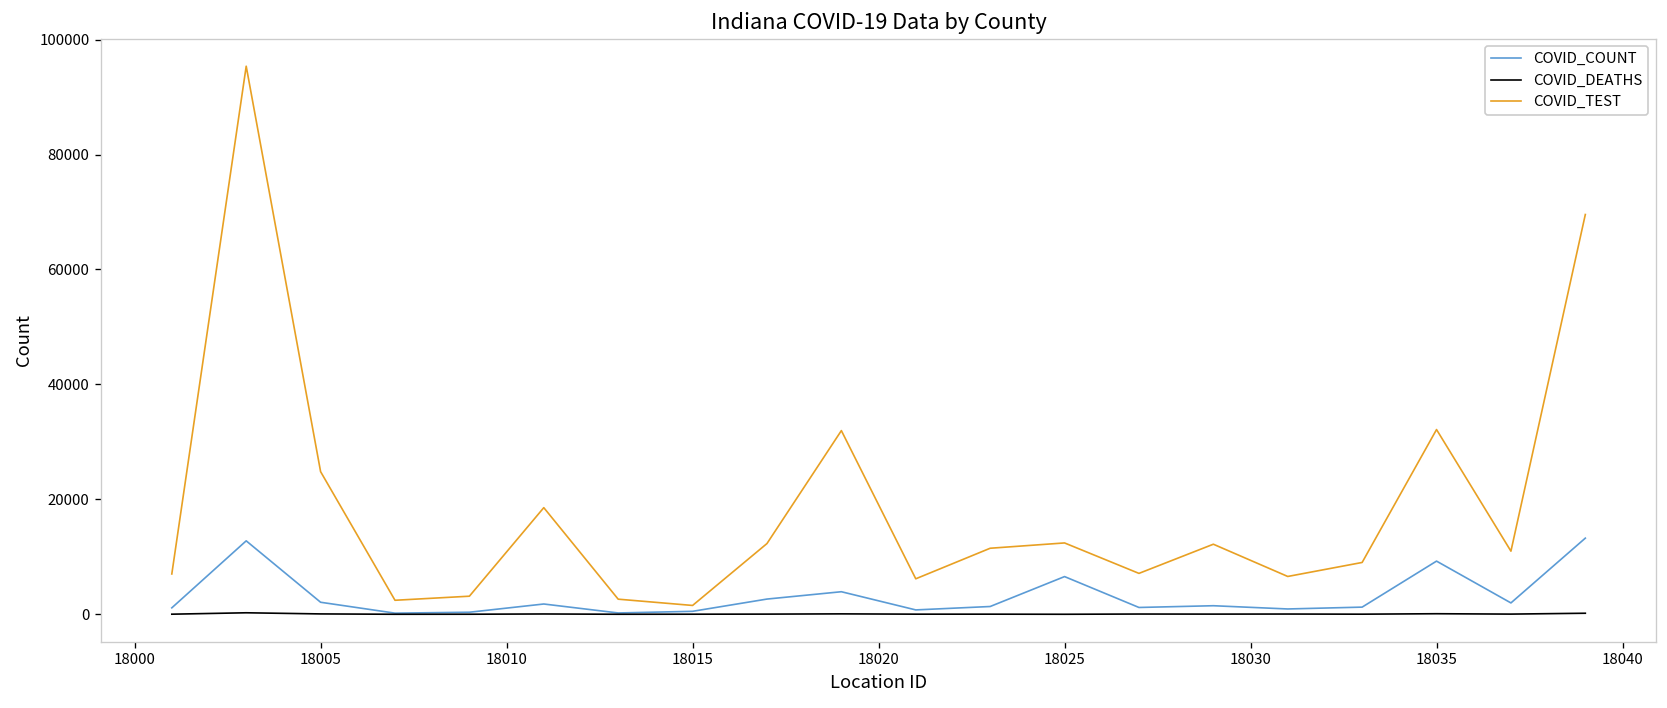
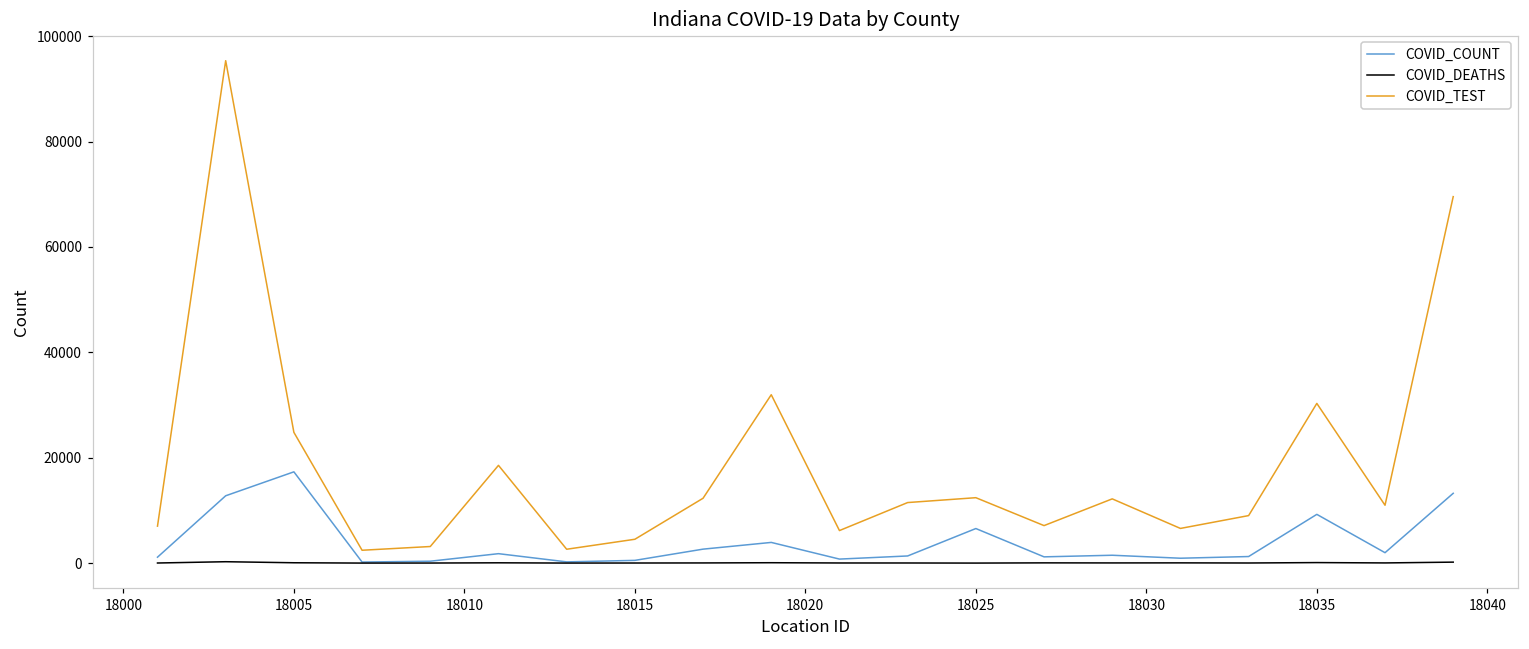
COVID_COUNT, 18005: 2000 -> 17000
COVID_TEST, 18015: 2000 -> 5000
COVID_TEST, 18035: 32000 -> 30000
